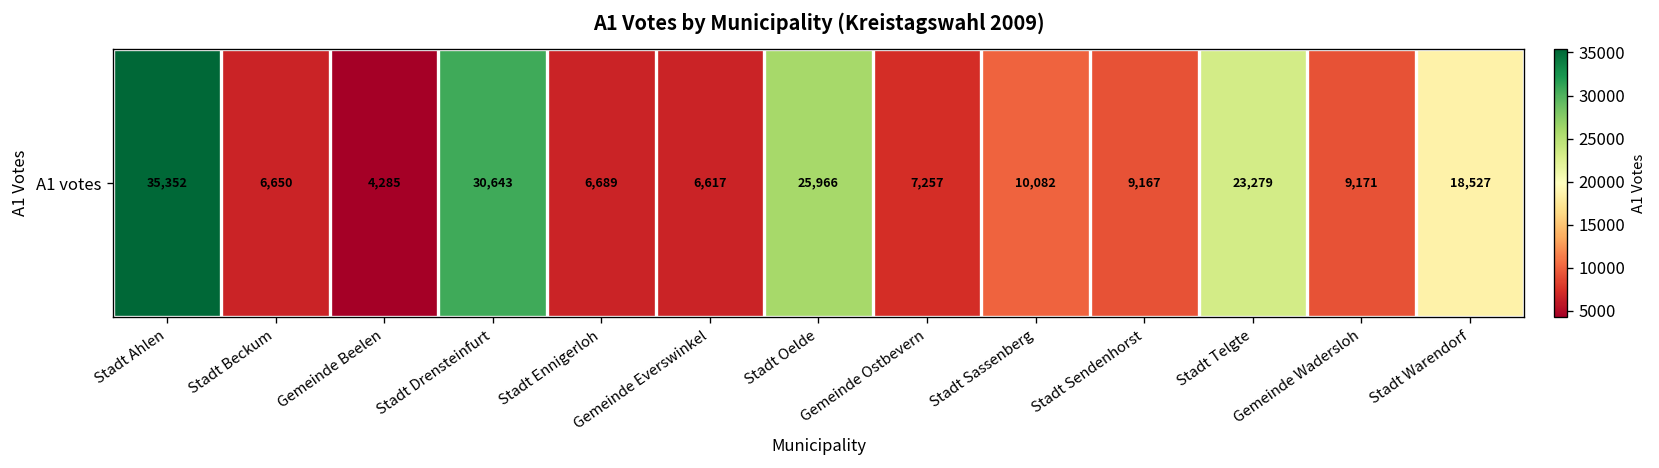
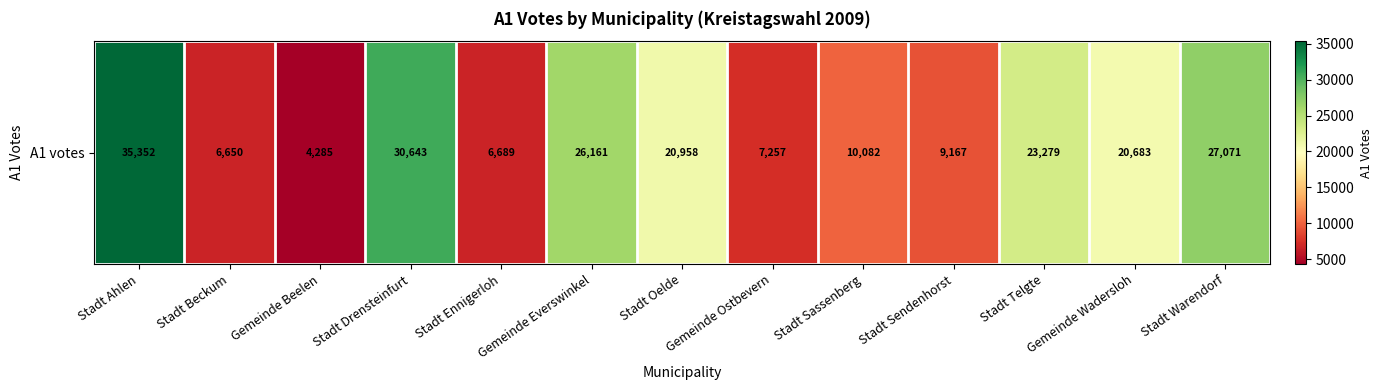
A1 votes, Gemeinde Everswinkel: 6,617 -> 26,161
A1 votes, Stadt Oelde: 25,966 -> 20,958
A1 votes, Gemeinde Wadersloh: 9,171 -> 20,683
A1 votes, Stadt Warendorf: 18,527 -> 27,071
